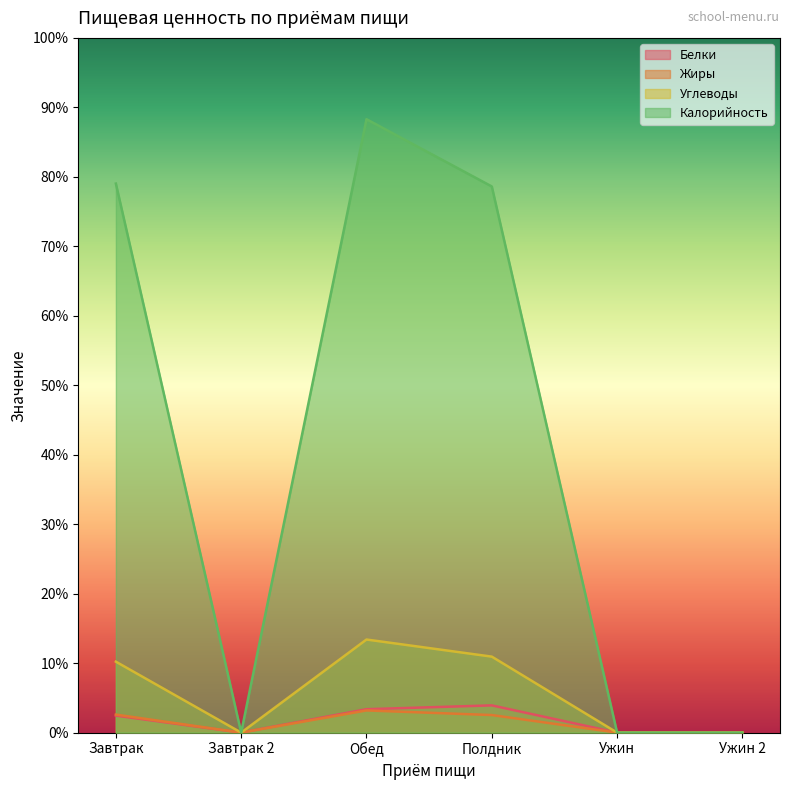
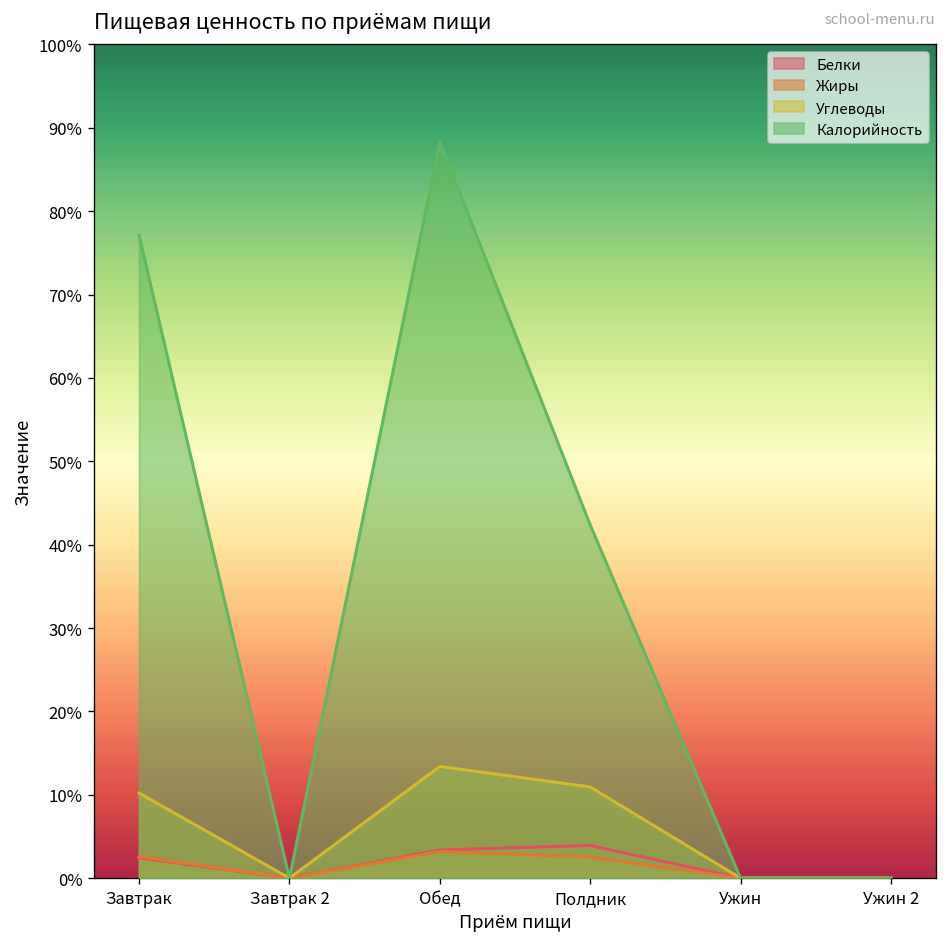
Калорийность, Завтрак: 79% -> 77%
Калорийность, Полдник: 79% -> 42%
